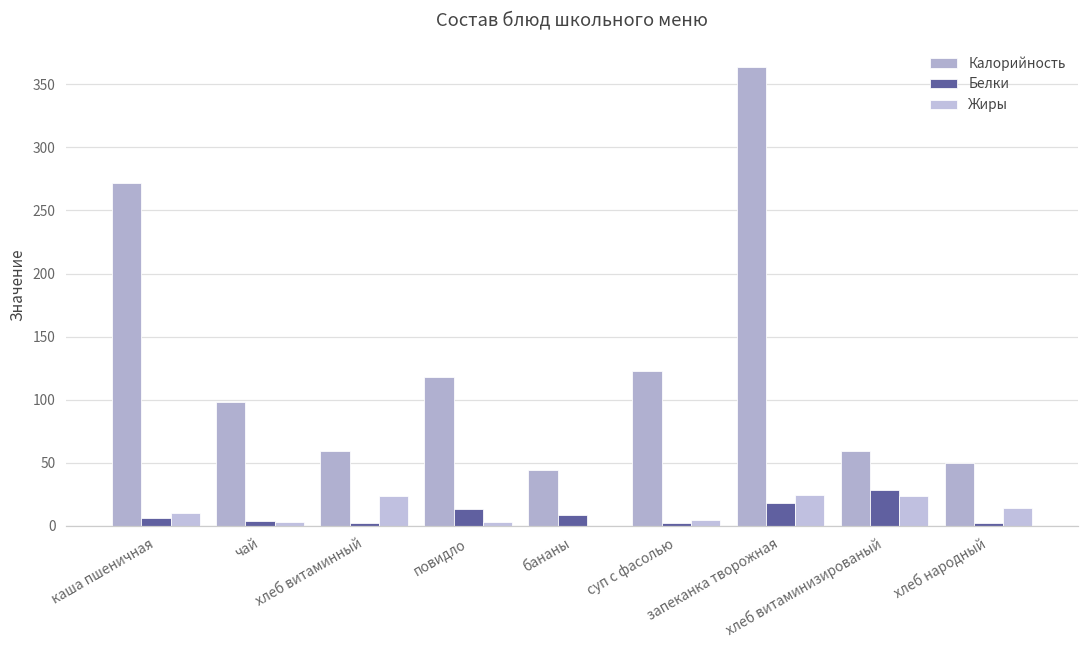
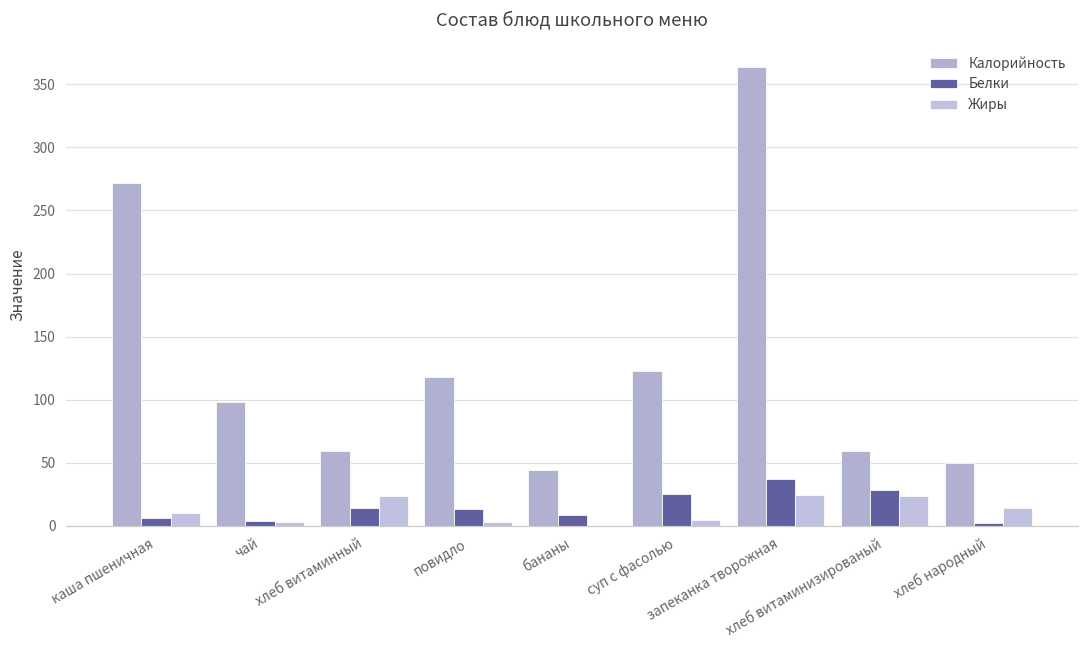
Белки, хлеб витаминный: 2 -> 14
Белки, суп с фасолью: 2 -> 25
Белки, запеканка творожная: 18 -> 37
